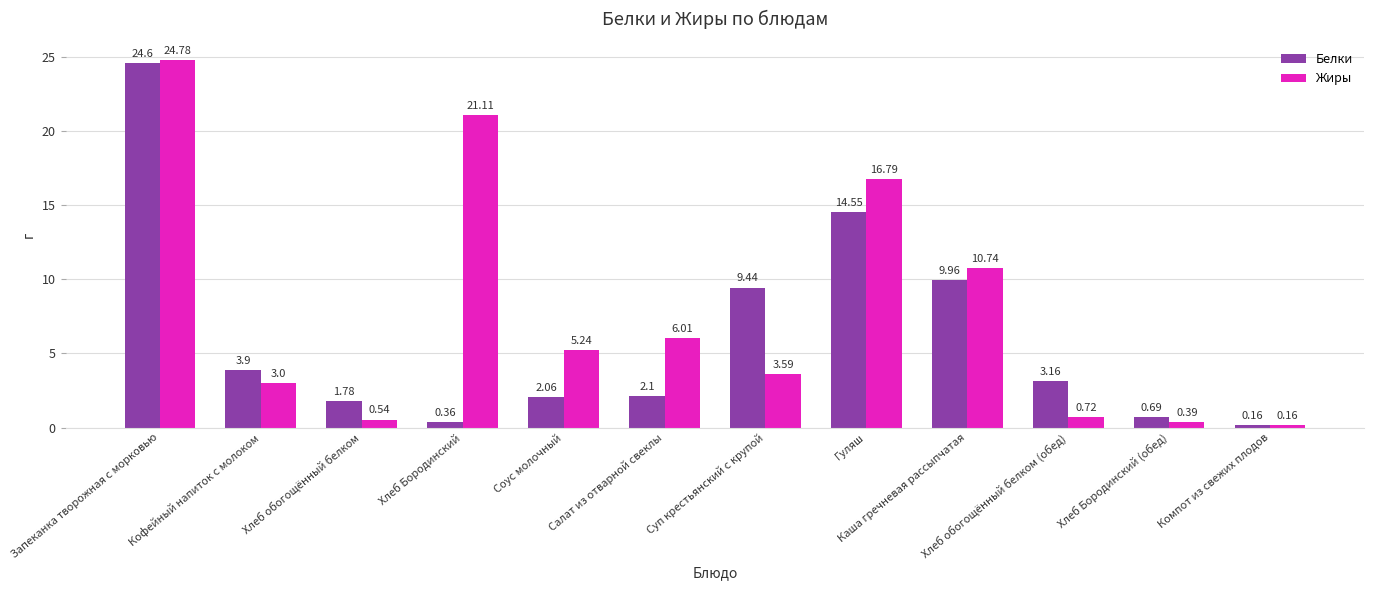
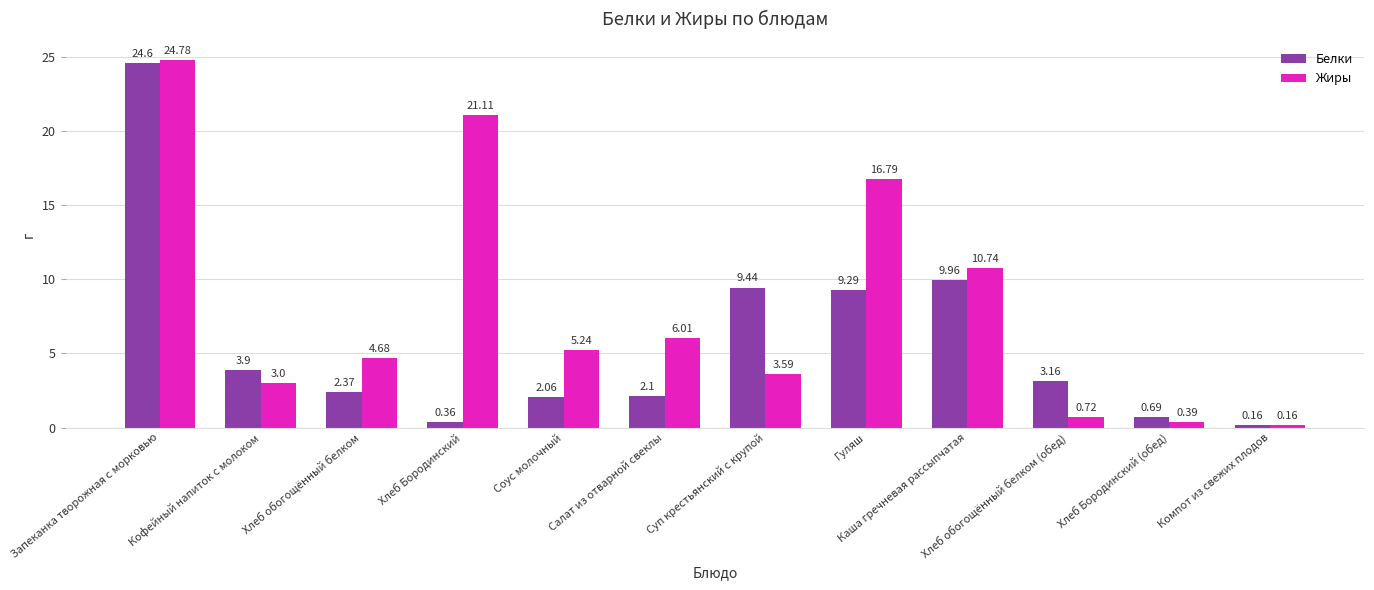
Белки, Хлеб обогощённый белком: 1.78 -> 2.37
Жиры, Хлеб обогощённый белком: 0.54 -> 4.68
Белки, Гуляш: 14.55 -> 9.29
